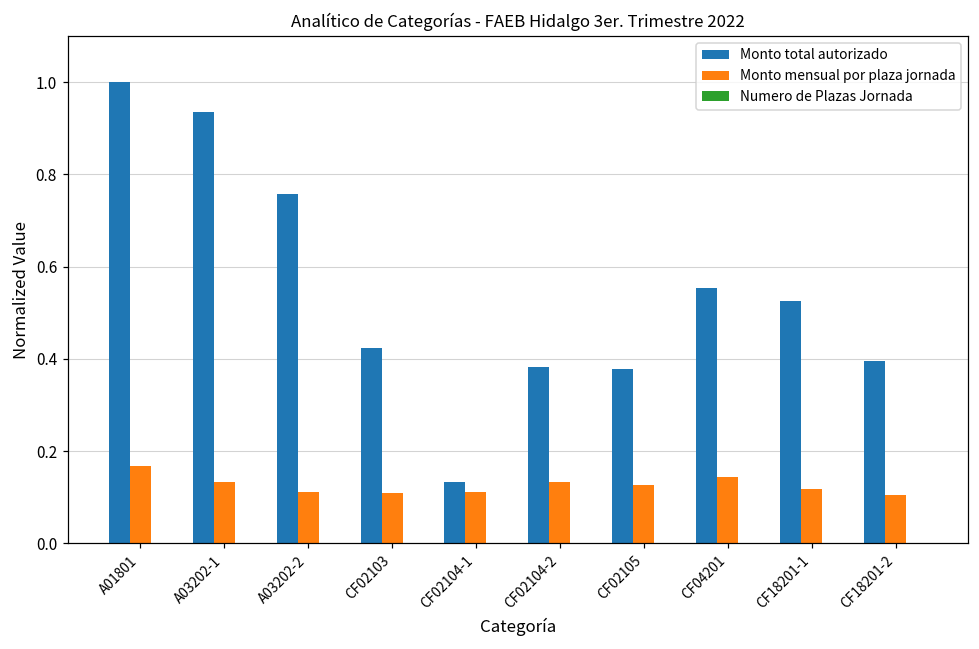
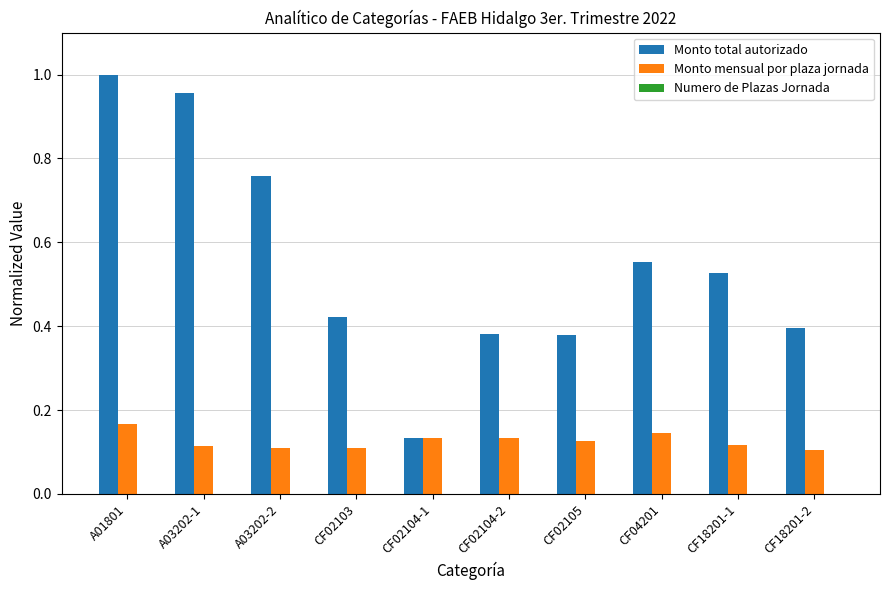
Monto total autorizado, A03202-1: 0.94 -> 0.96
Monto mensual por plaza jornada, A03202-1: 0.13 -> 0.11
Monto mensual por plaza jornada, CF02104-1: 0.11 -> 0.13
